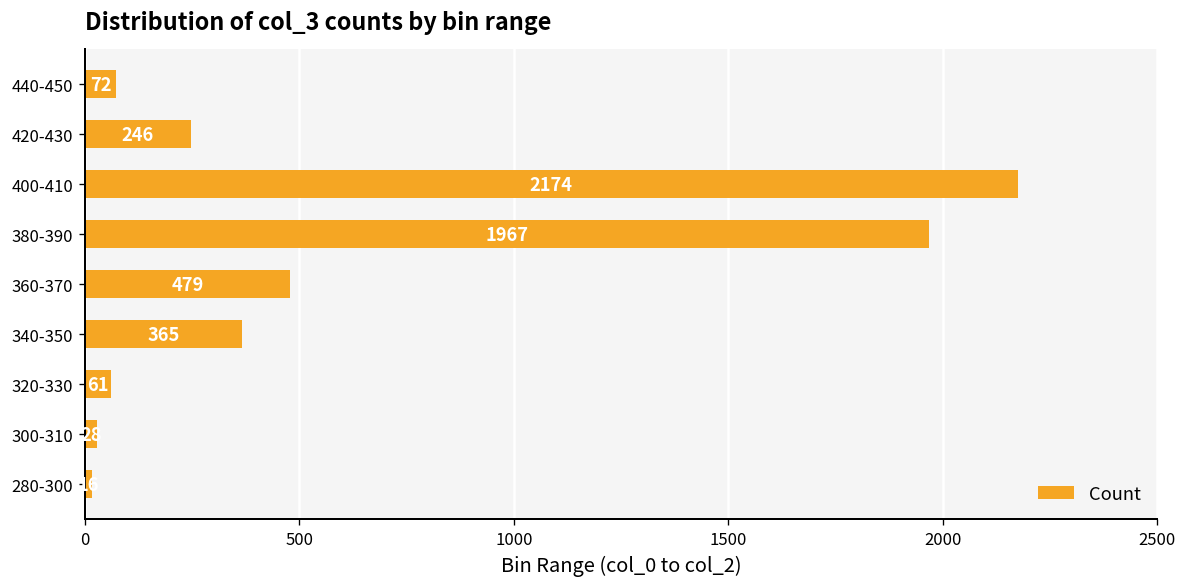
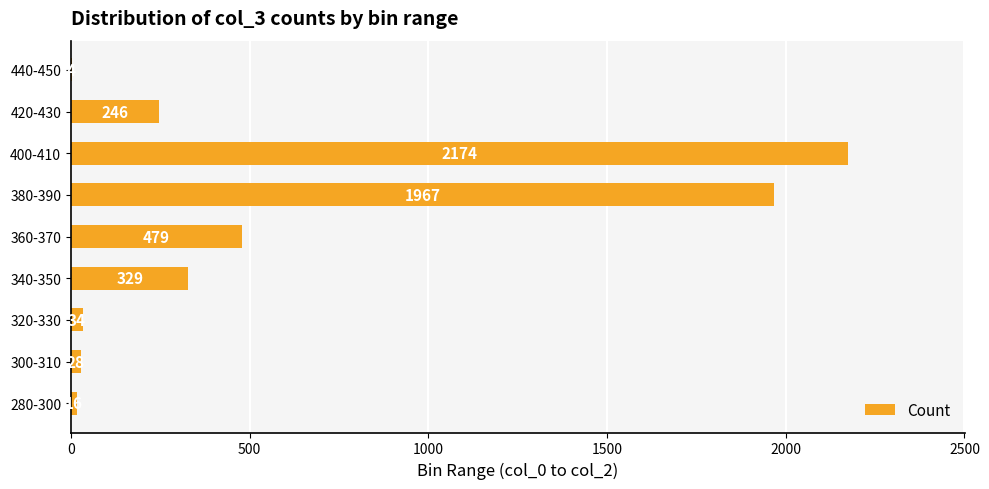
440-450: 70 -> 0
340-350: 365 -> 329
320-330: 61 -> 34
